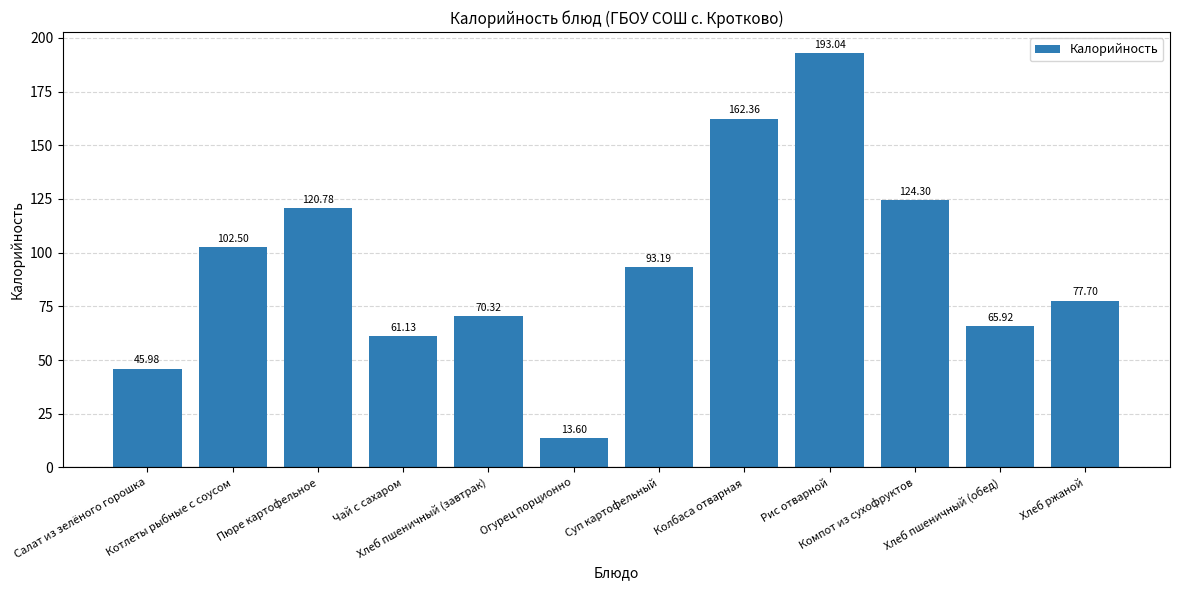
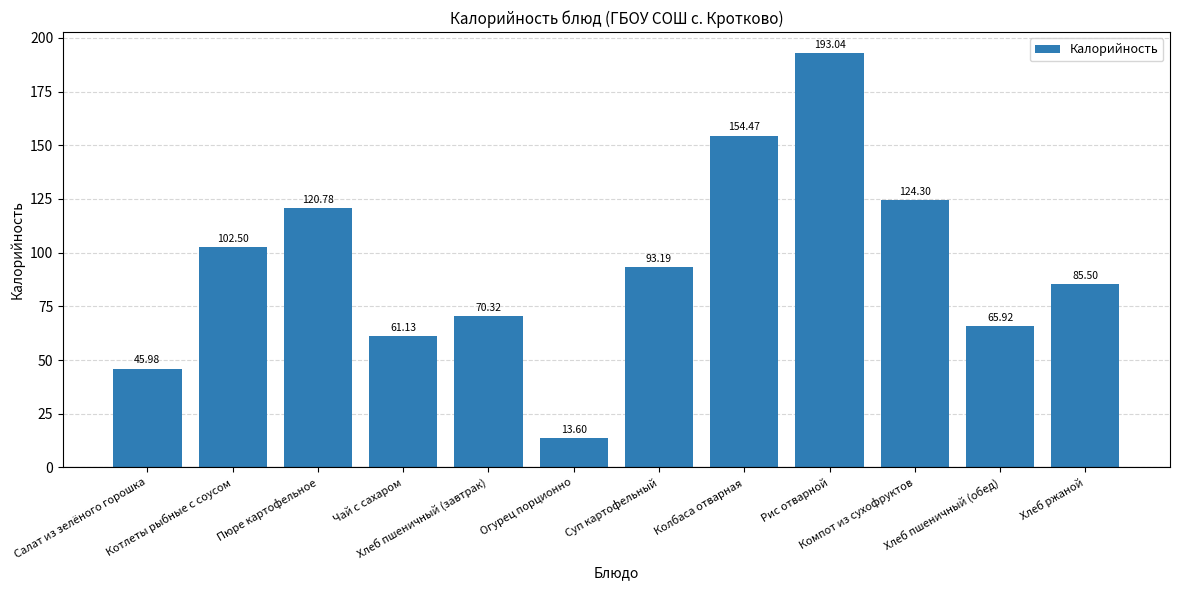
Колбаса отварная: 162.36 -> 154.47
Хлеб ржаной: 77.70 -> 85.50
